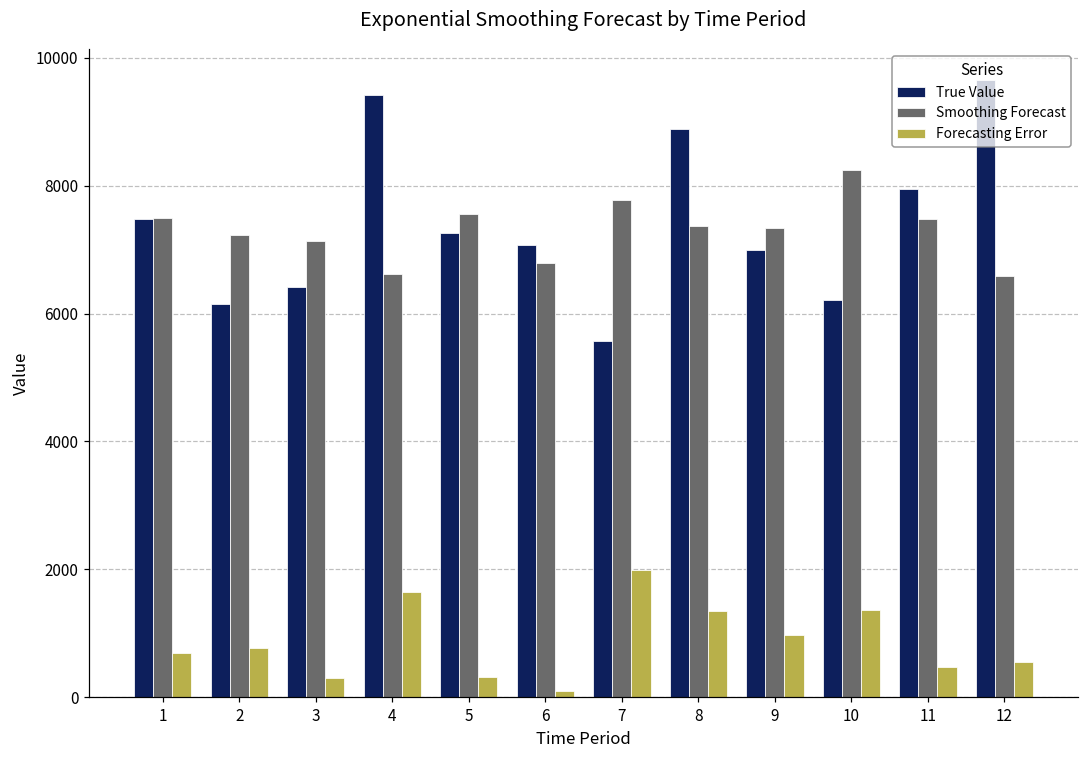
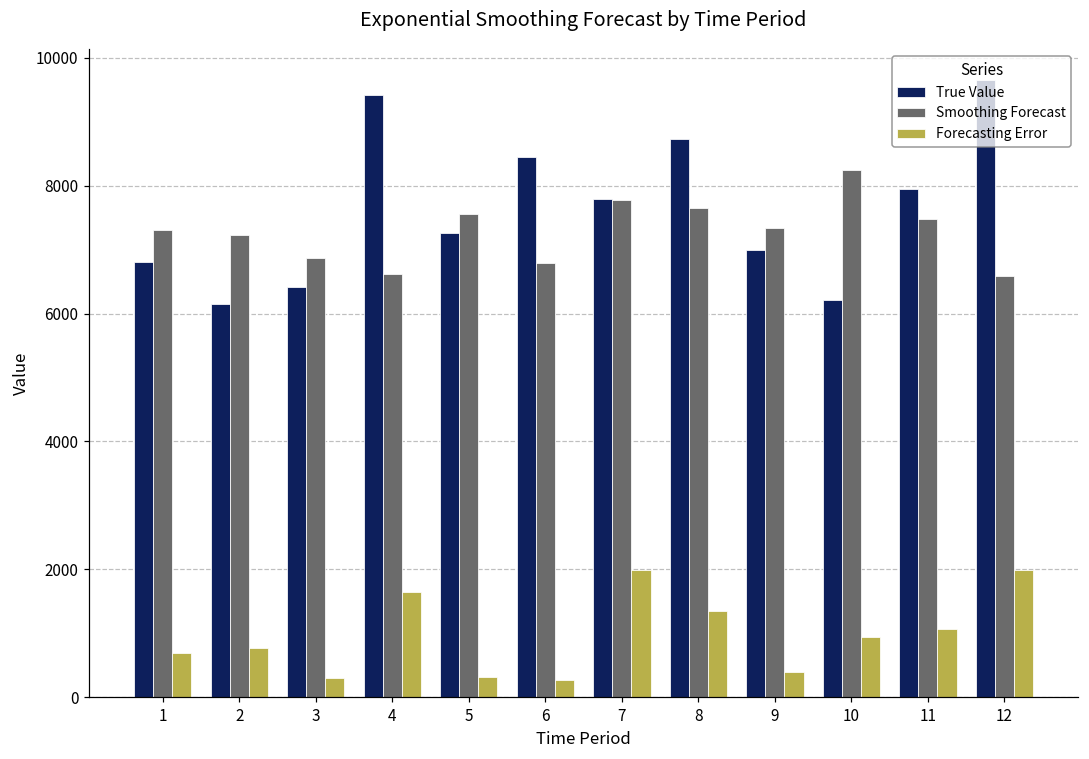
True Value, 1: 7500 -> 6800
Smoothing Forecast, 1: 7500 -> 7300
Smoothing Forecast, 3: 7100 -> 6900
True Value, 6: 7100 -> 8400
Forecasting Error, 6: 100 -> 300
True Value, 7: 5600 -> 7800
True Value, 8: 8900 -> 8700
Smoothing Forecast, 8: 7400 -> 7600
Forecasting Error, 9: 1000 -> 400
Forecasting Error, 10: 1400 -> 900
Forecasting Error, 11: 500 -> 1100
Forecasting Error, 12: 600 -> 2000
